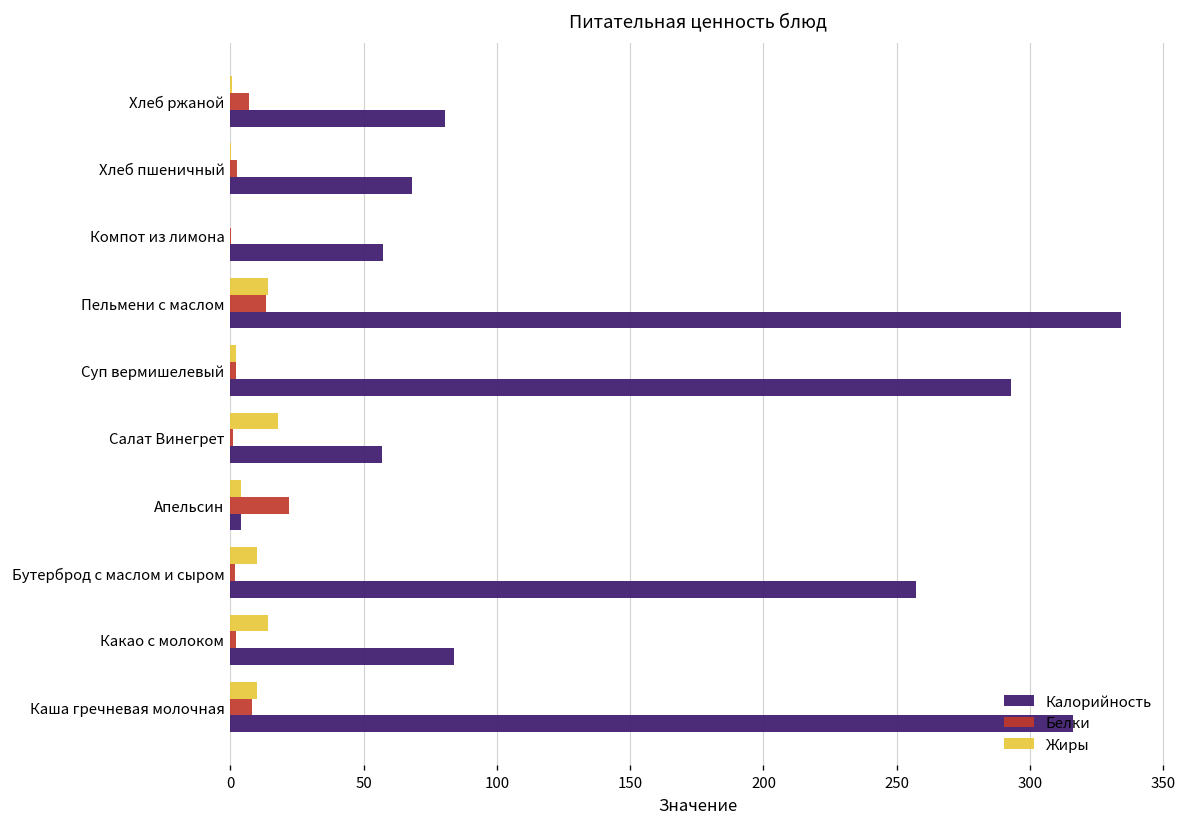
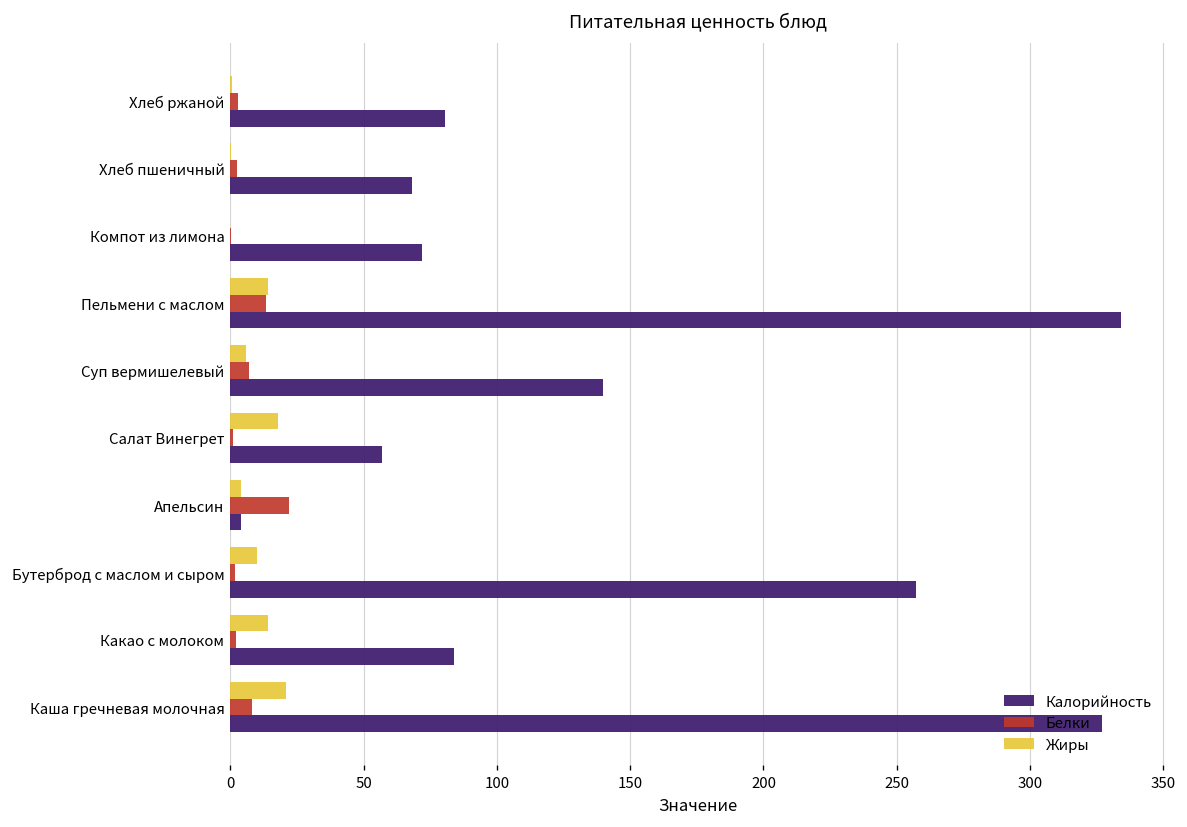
Белки, Хлеб ржаной: 7 -> 3
Калорийность, Компот из лимона: 57 -> 72
Жиры, Суп вермишелевый: 2 -> 6
Белки, Суп вермишелевый: 2 -> 7
Калорийность, Суп вермишелевый: 293 -> 140
Жиры, Каша гречневая молочная: 10 -> 21
Калорийность, Каша гречневая молочная: 316 -> 327
